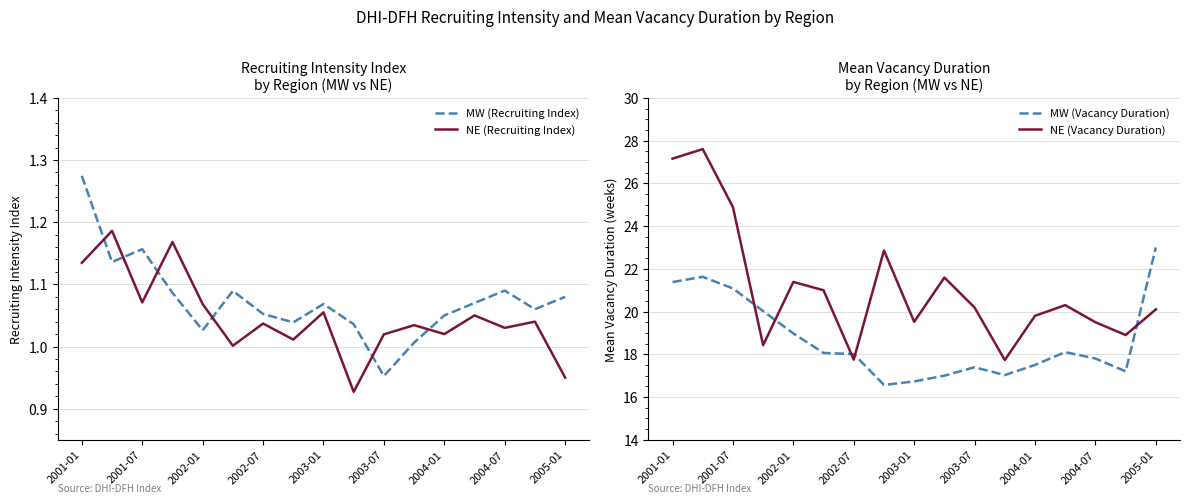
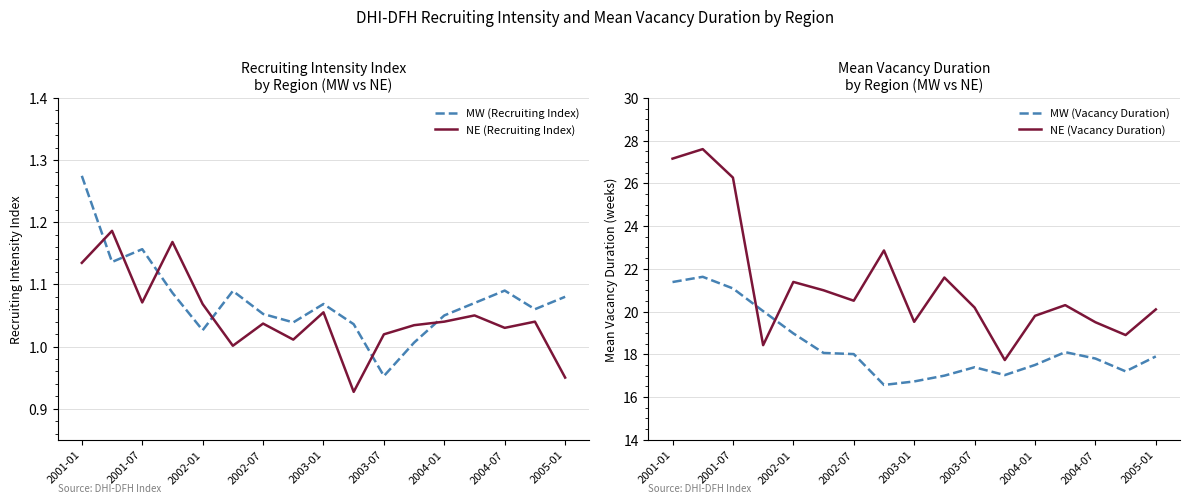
Recruiting Intensity Index by Region (MW vs NE), NE (Recruiting Index), 2004-01: 1.02 -> 1.04
Mean Vacancy Duration by Region (MW vs NE), NE (Vacancy Duration), 2001-07: 24.9 -> 26.3
Mean Vacancy Duration by Region (MW vs NE), NE (Vacancy Duration), 2002-07: 17.8 -> 20.5
Mean Vacancy Duration by Region (MW vs NE), MW (Vacancy Duration), 2005-01: 23.0 -> 17.9
